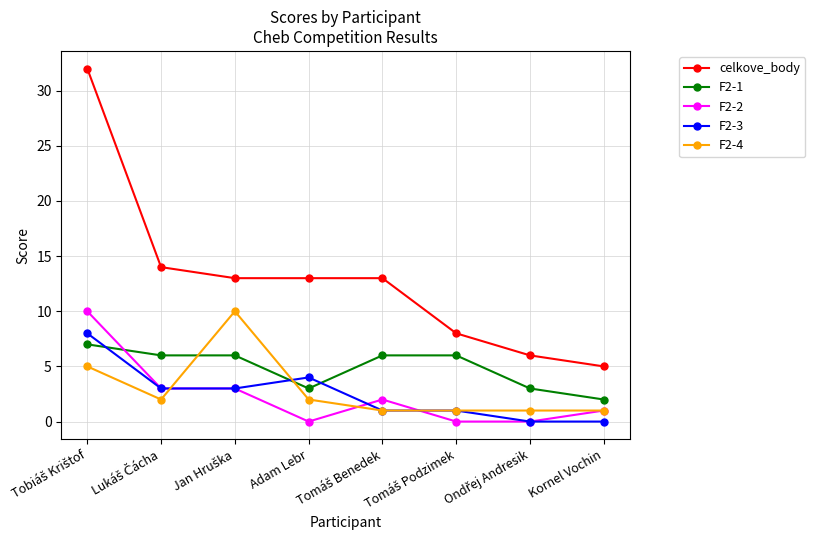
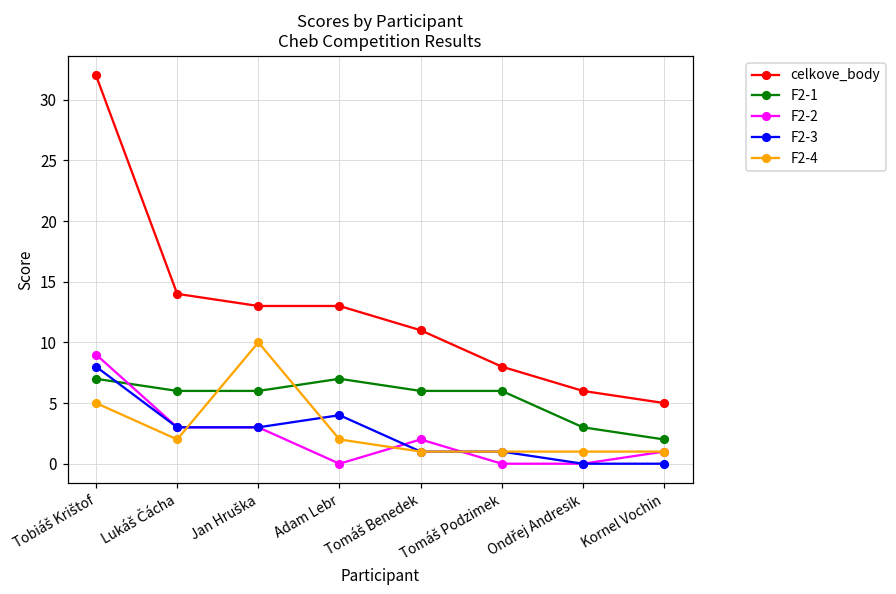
F2-2, Tobiáš Krištof: 10 -> 9
F2-1, Adam Lebr: 3 -> 7
celkove_body, Tomáš Benedek: 13 -> 11
